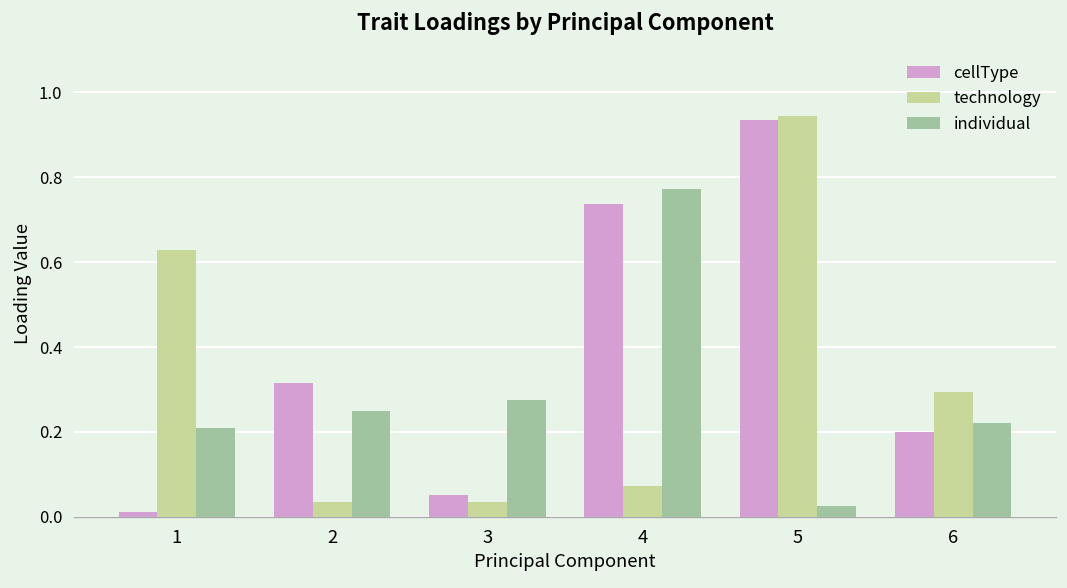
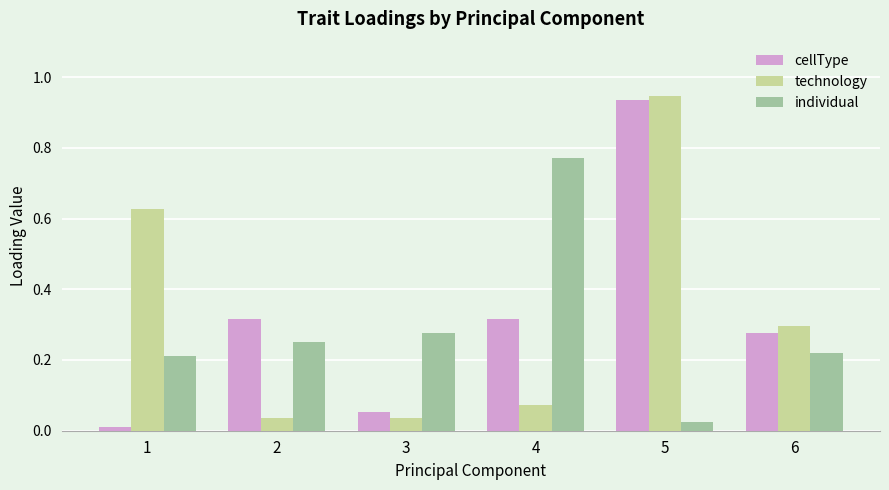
cellType, 4: 0.74 -> 0.32
cellType, 6: 0.20 -> 0.28
